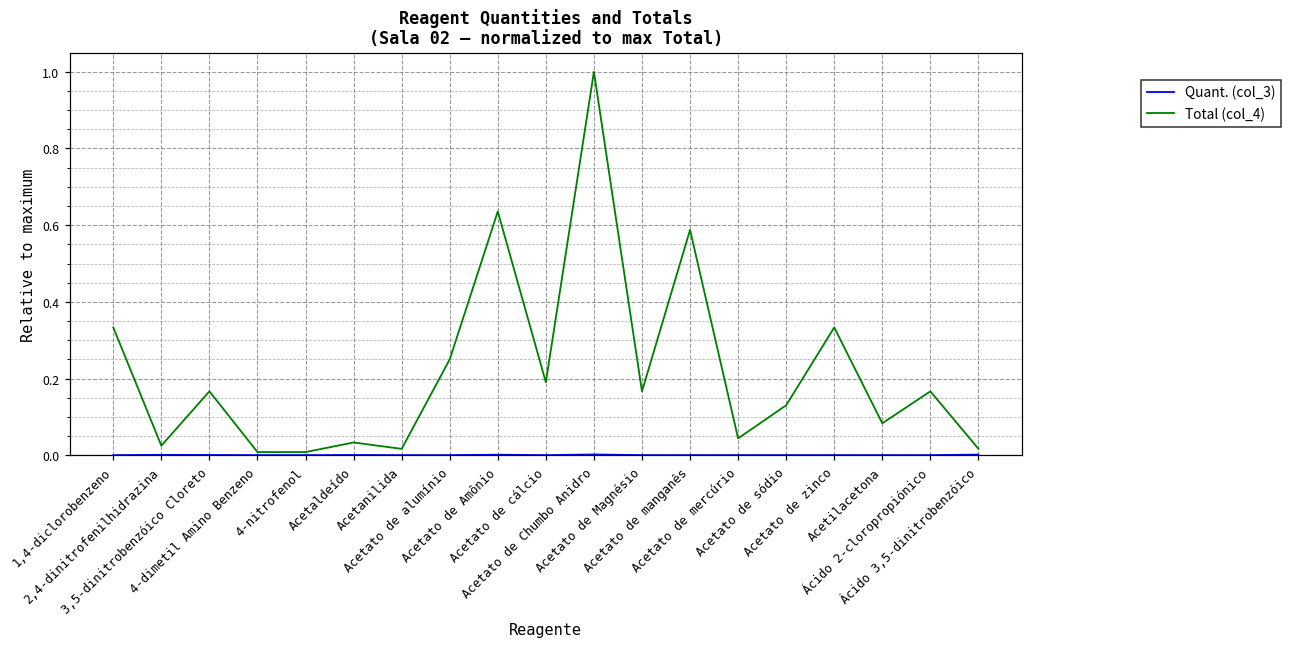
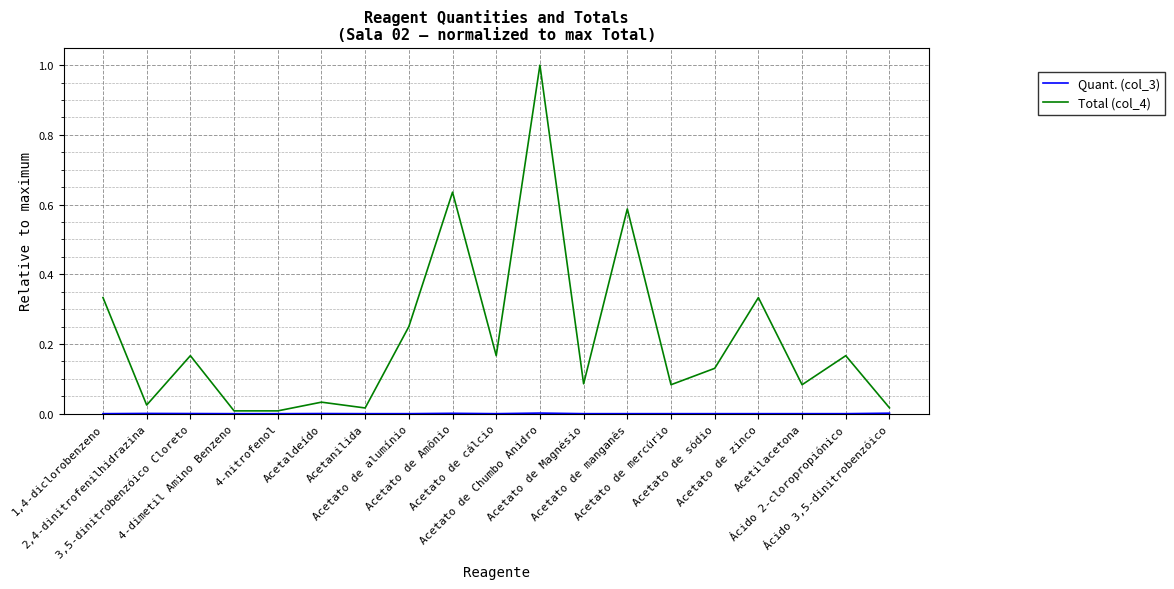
Total (col_4), Acetato de cálcio: 0.19 -> 0.17
Total (col_4), Acetato de Magnésio: 0.17 -> 0.09
Total (col_4), Acetato de mercúrio: 0.04 -> 0.08
